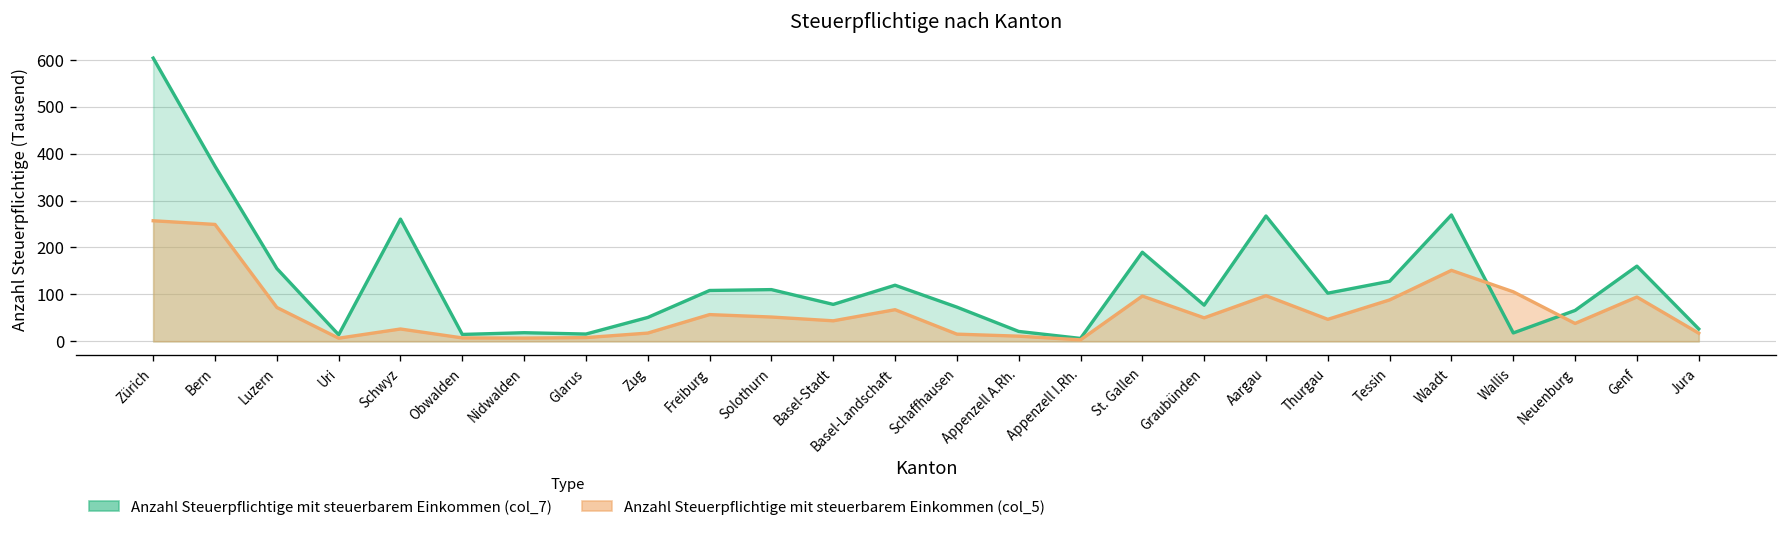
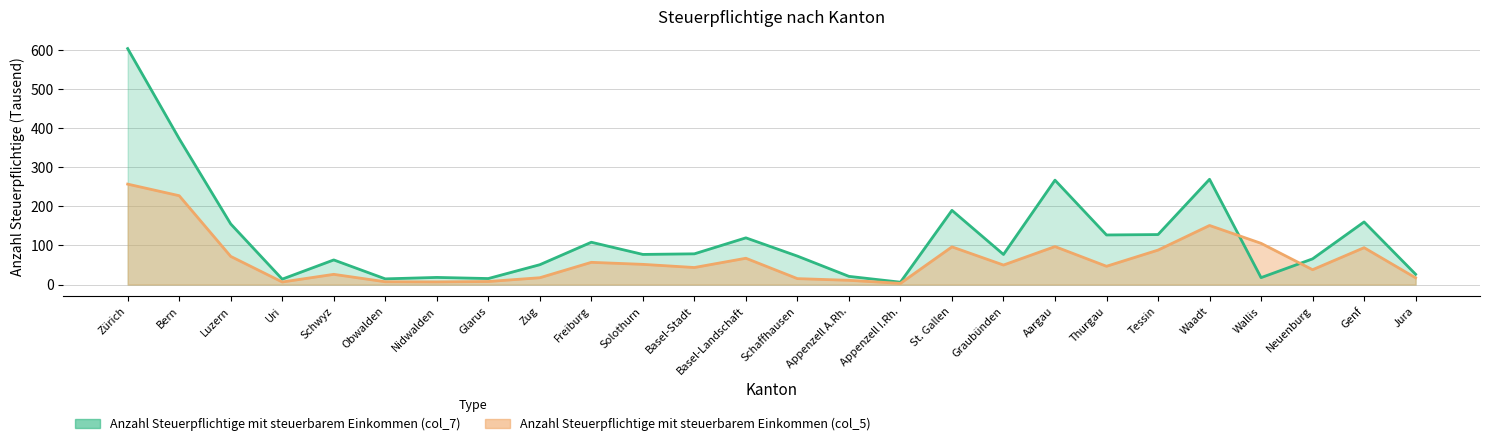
Anzahl Steuerpflichtige mit steuerbarem Einkommen (col_5), Bern: 250 -> 230
Anzahl Steuerpflichtige mit steuerbarem Einkommen (col_7), Schwyz: 260 -> 60
Anzahl Steuerpflichtige mit steuerbarem Einkommen (col_7), Solothurn: 110 -> 80
Anzahl Steuerpflichtige mit steuerbarem Einkommen (col_7), Thurgau: 100 -> 130
